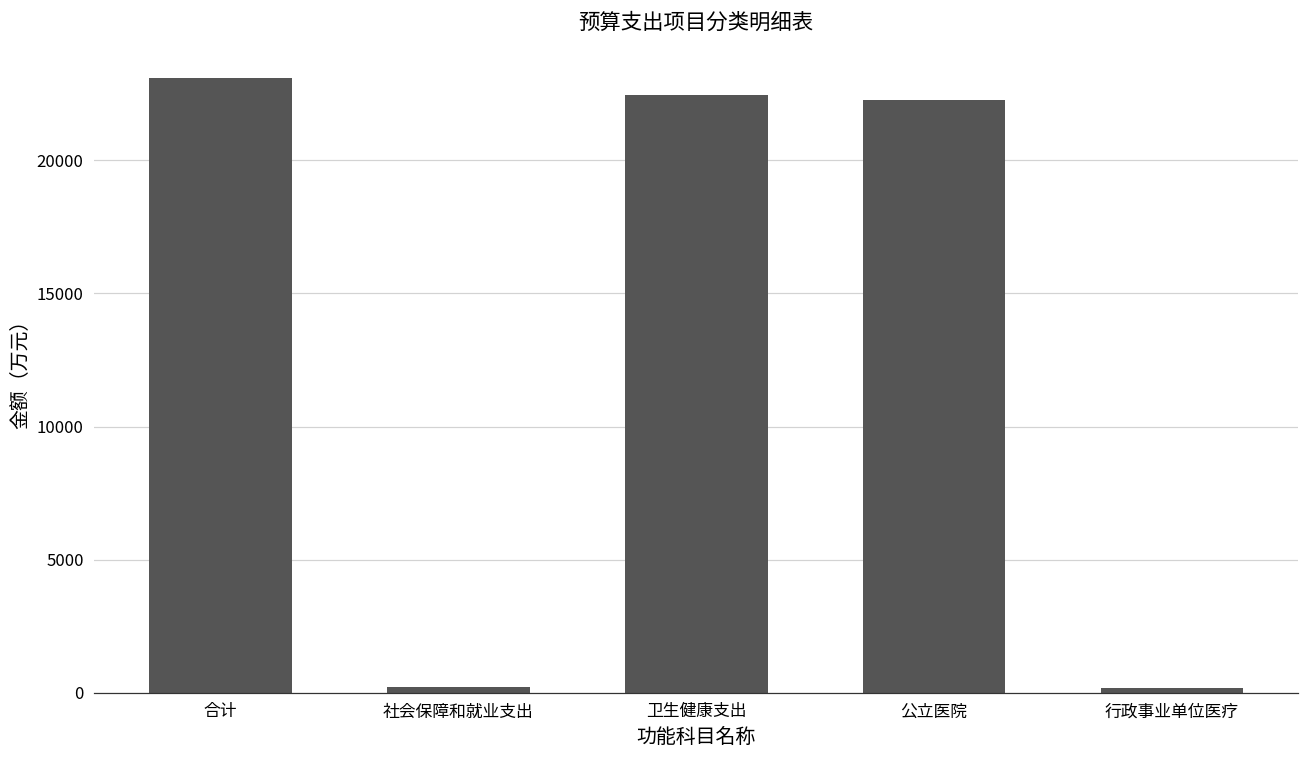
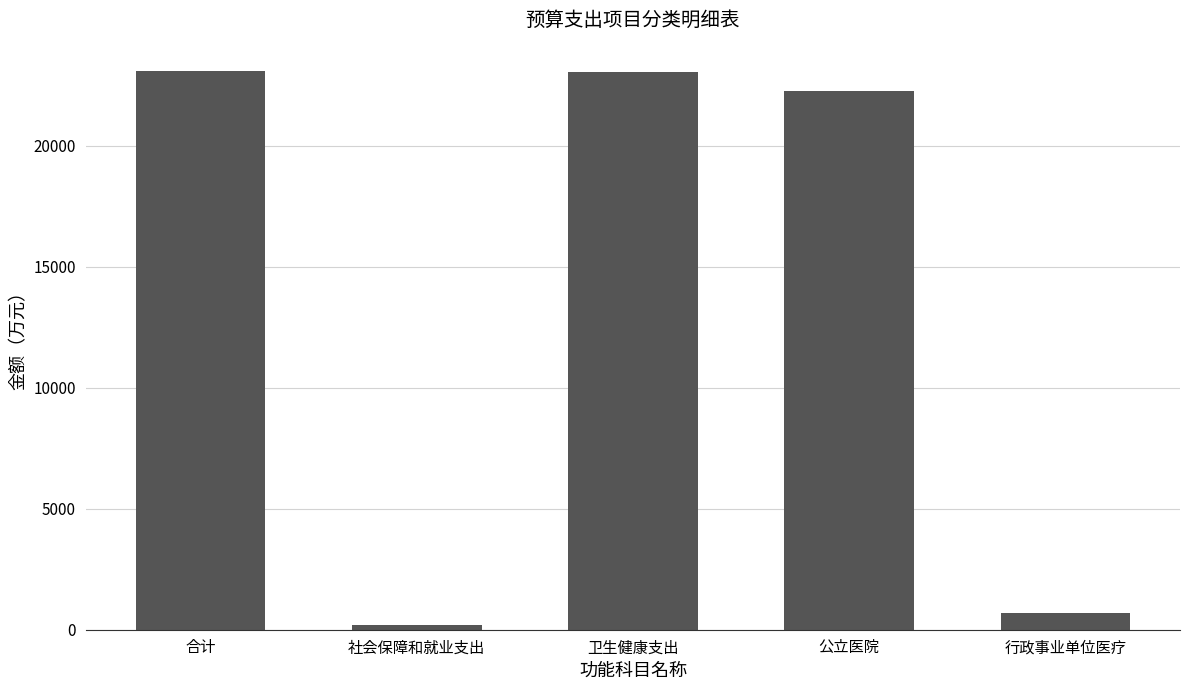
卫生健康支出: 22400 -> 23100
行政事业单位医疗: 200 -> 700
